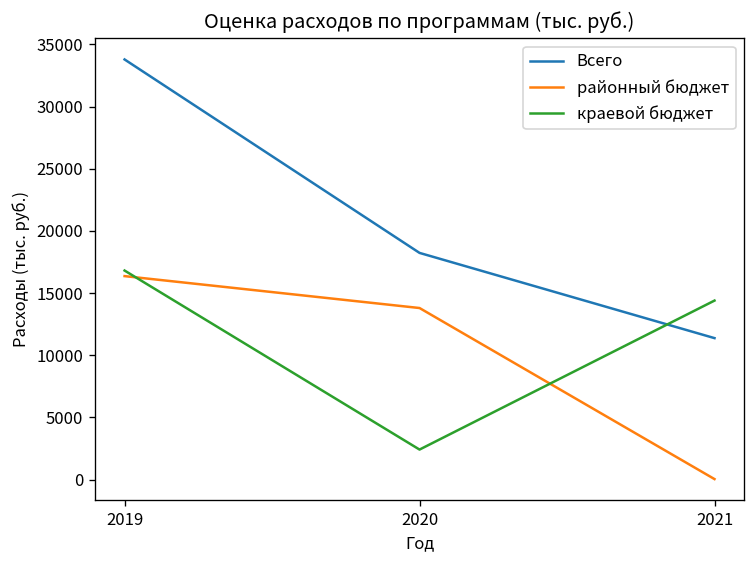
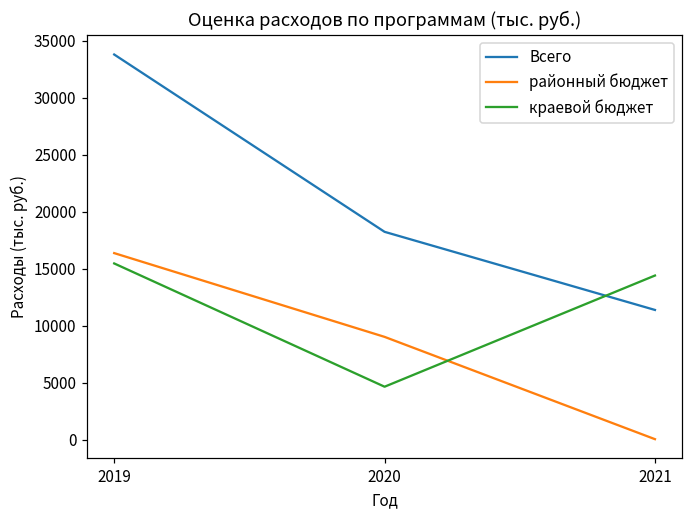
краевой бюджет, 2019: 16800 -> 15500
районный бюджет, 2020: 13800 -> 9000
краевой бюджет, 2020: 2400 -> 4600
